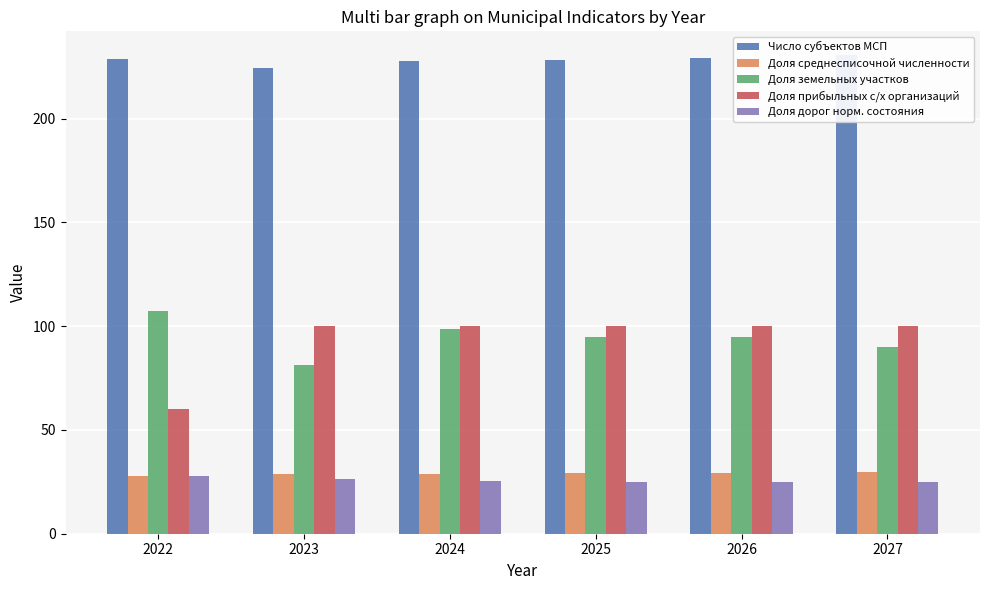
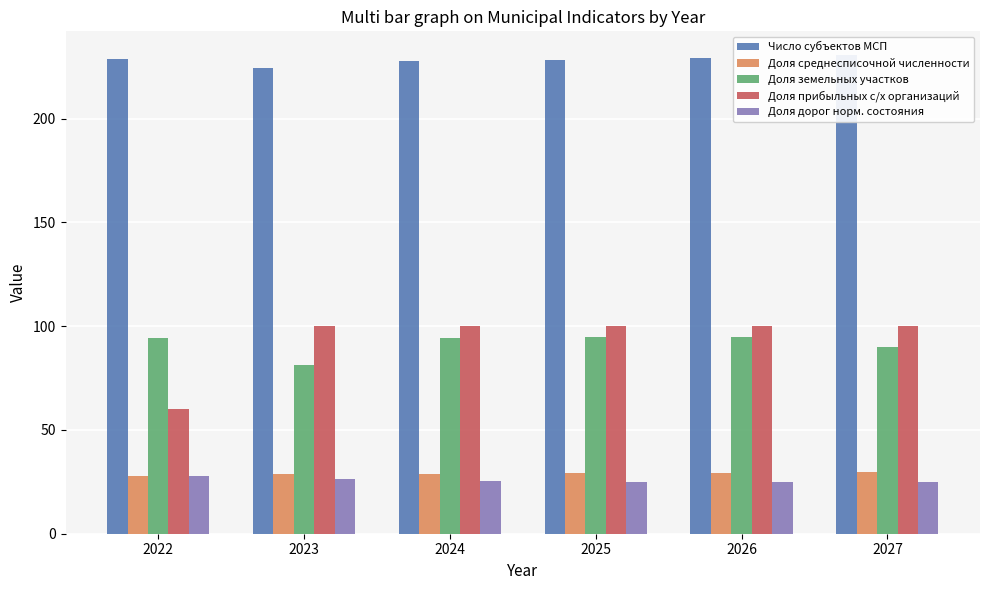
Доля земельных участков, 2022: 107 -> 94
Доля земельных участков, 2024: 99 -> 95
